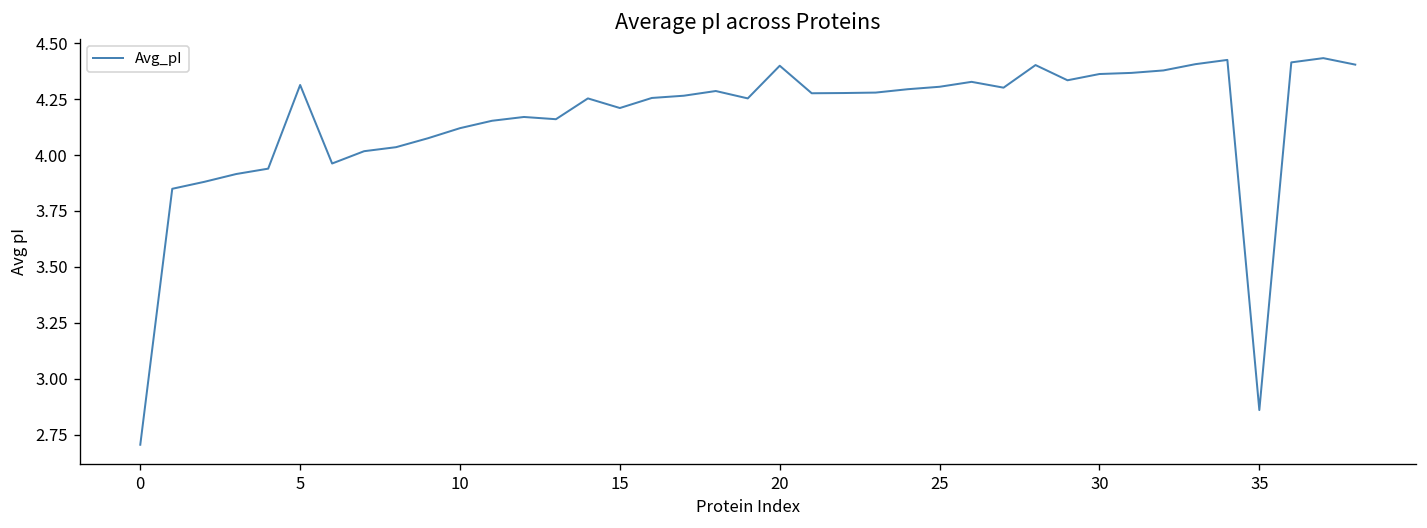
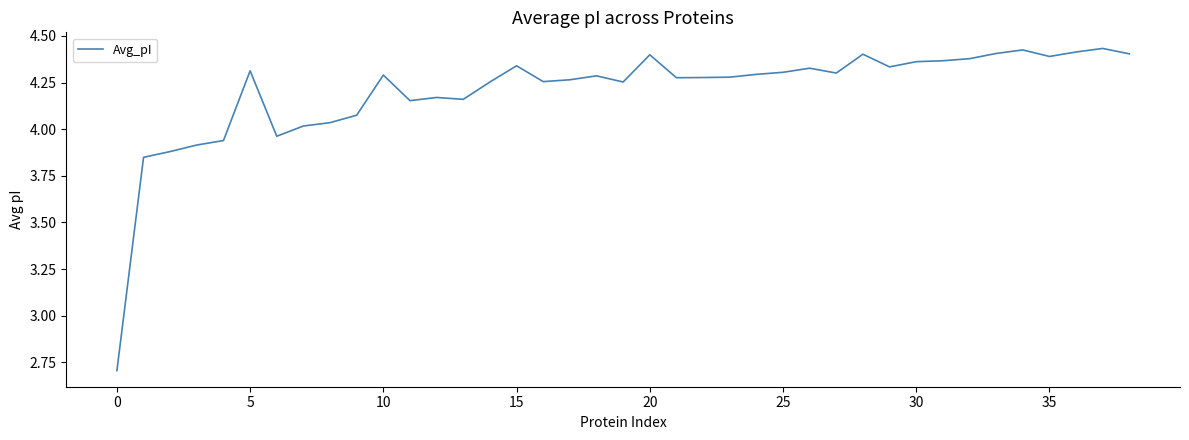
10: 4.12 -> 4.29
15: 4.21 -> 4.34
35: 2.86 -> 4.39
